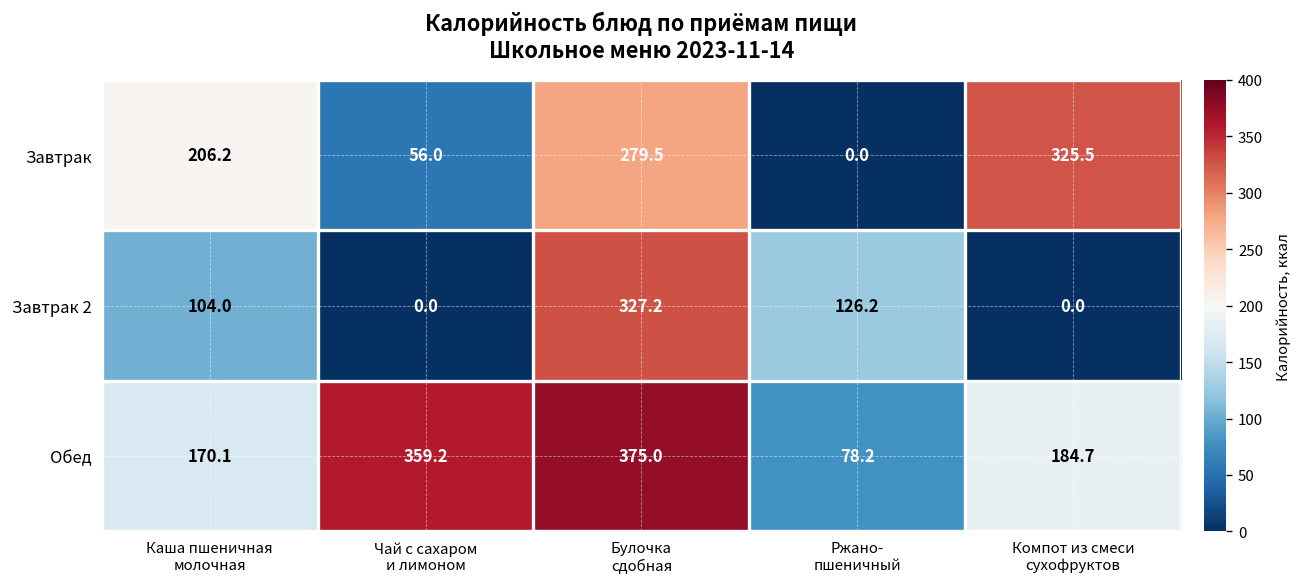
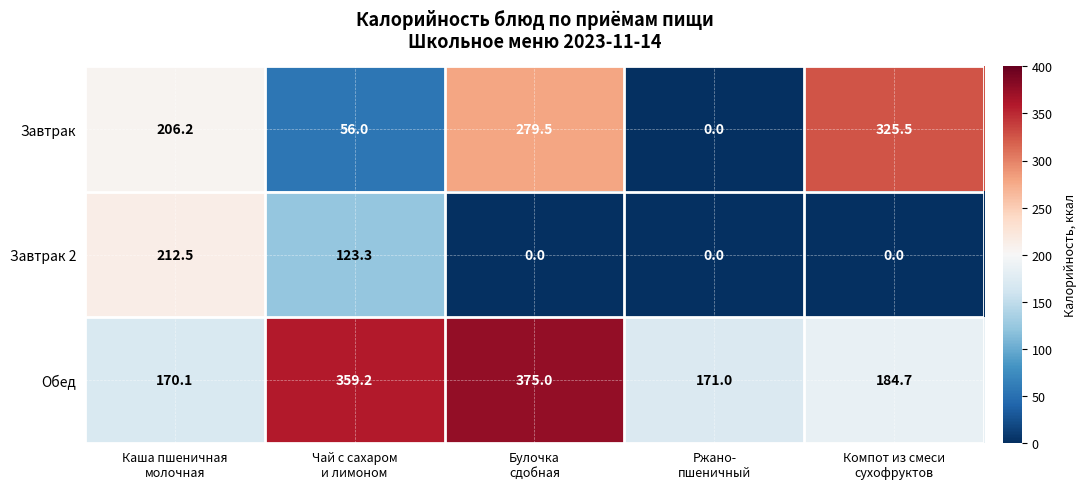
Завтрак 2, Каша пшеничная молочная: 104.0 -> 212.5
Завтрак 2, Чай с сахаром и лимоном: 0.0 -> 123.3
Завтрак 2, Булочка сдобная: 327.2 -> 0.0
Завтрак 2, Ржано- пшеничный: 126.2 -> 0.0
Обед, Ржано- пшеничный: 78.2 -> 171.0
